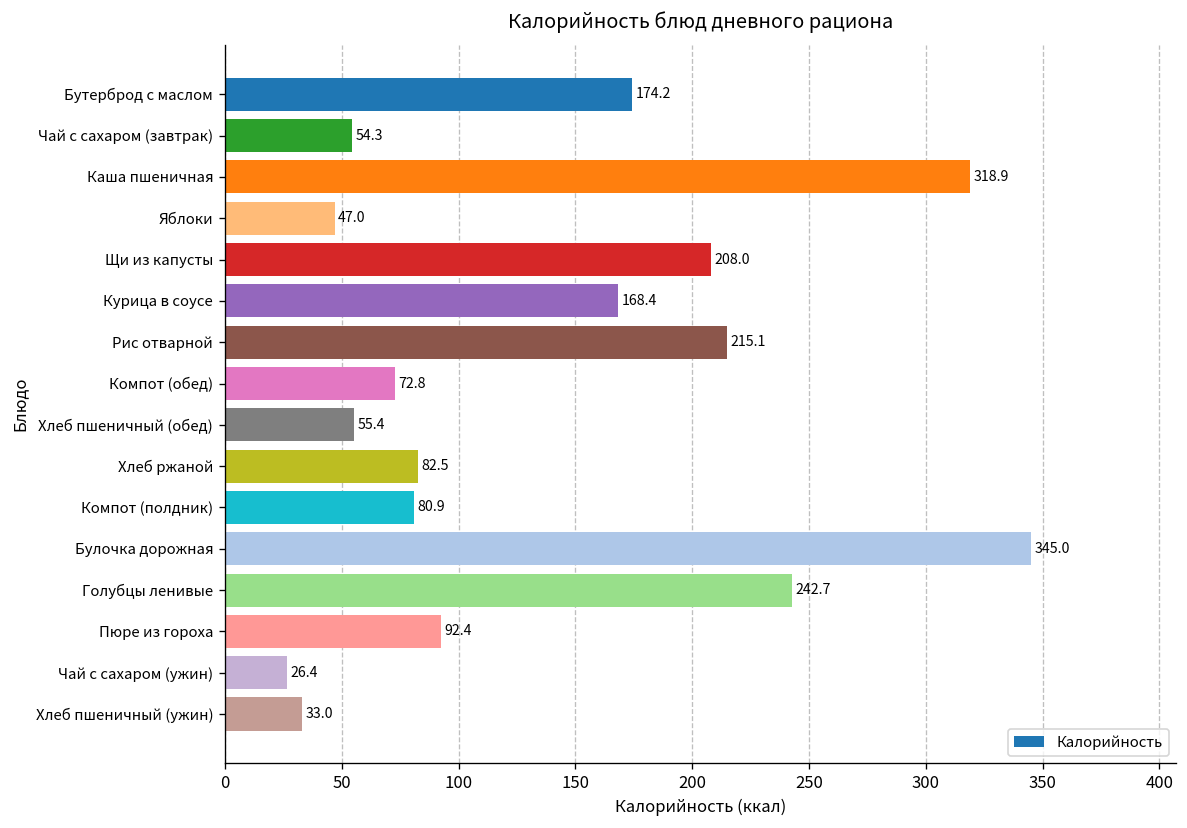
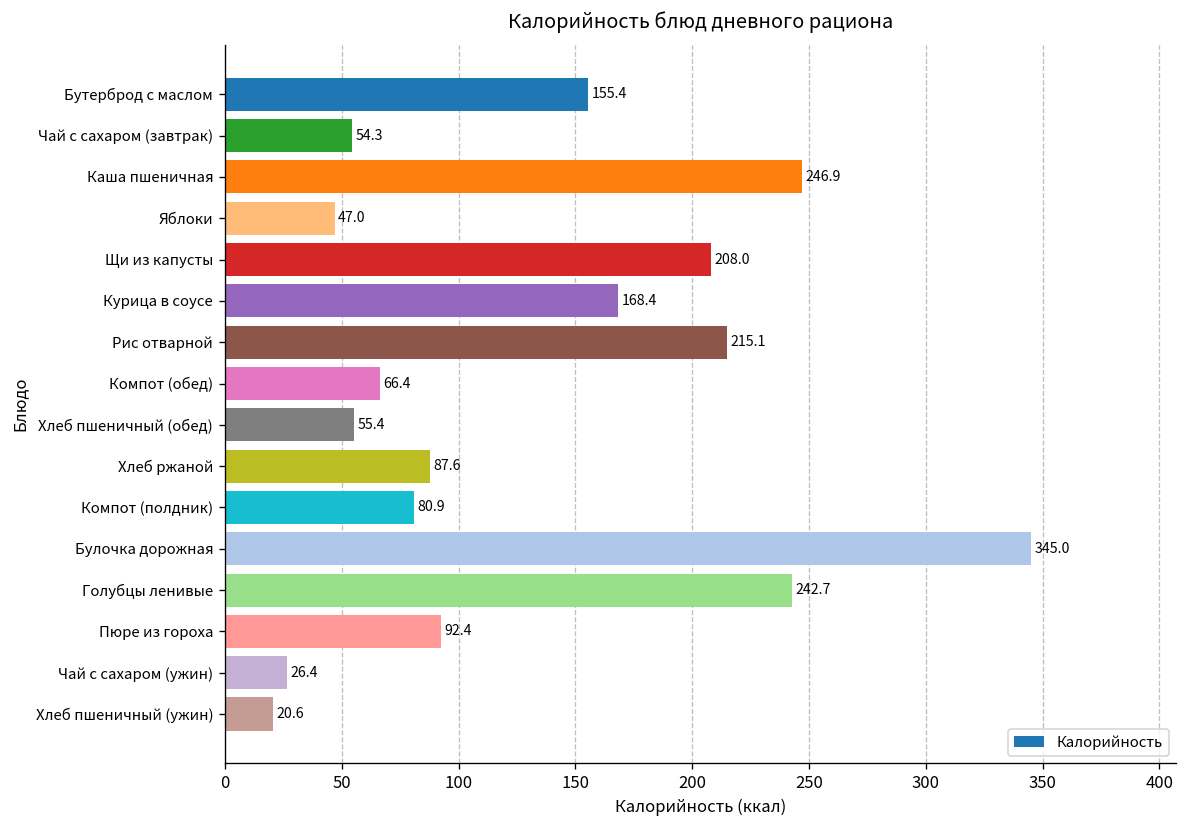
Бутерброд с маслом: 174.2 -> 155.4
Каша пшеничная: 318.9 -> 246.9
Компот (обед): 72.8 -> 66.4
Хлеб ржаной: 82.5 -> 87.6
Хлеб пшеничный (ужин): 33.0 -> 20.6
